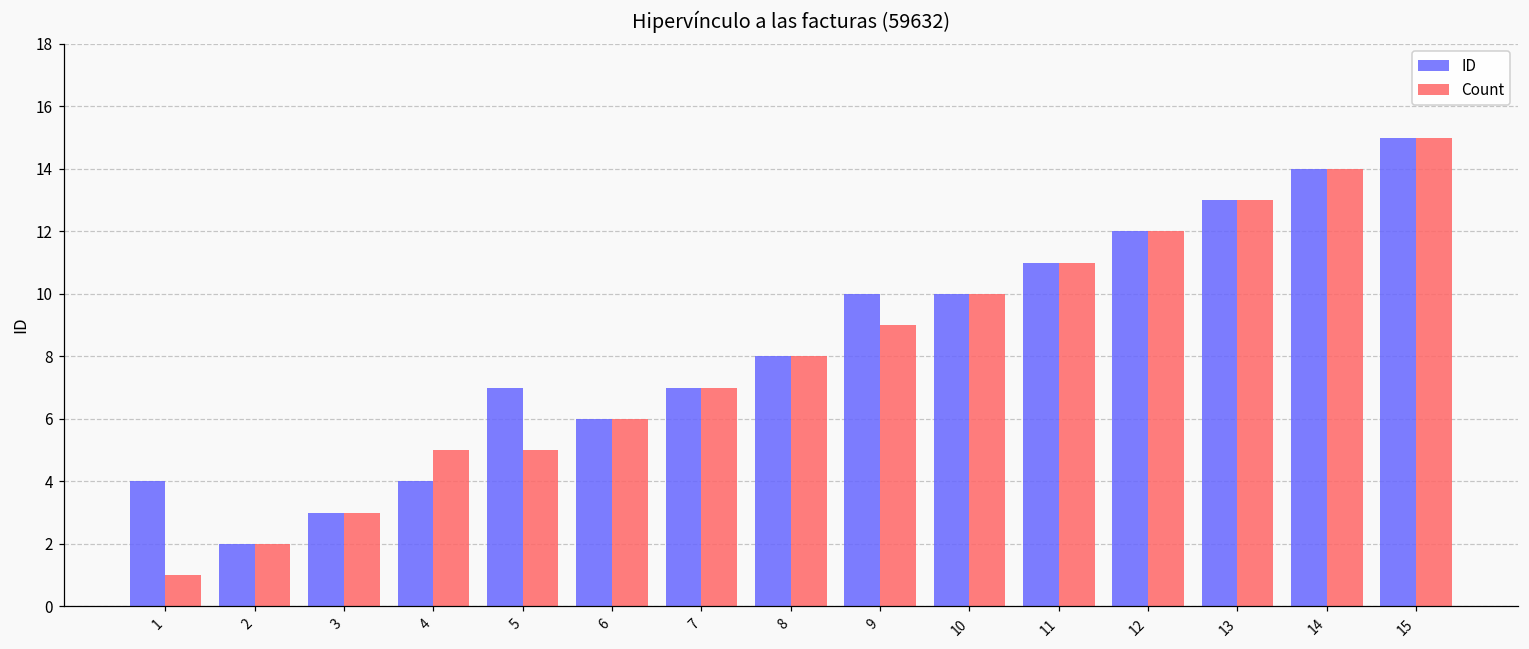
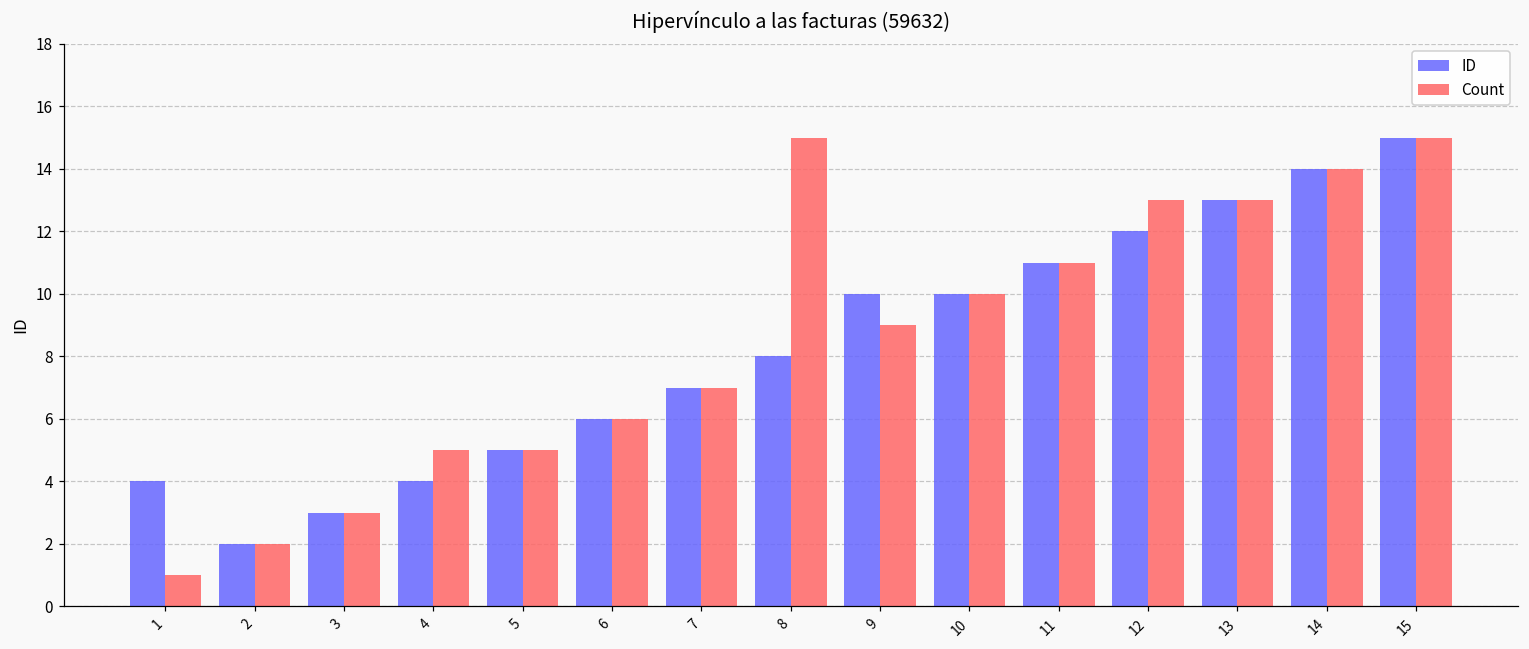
ID, 5: 7 -> 5
Count, 8: 8 -> 15
Count, 12: 12 -> 13
